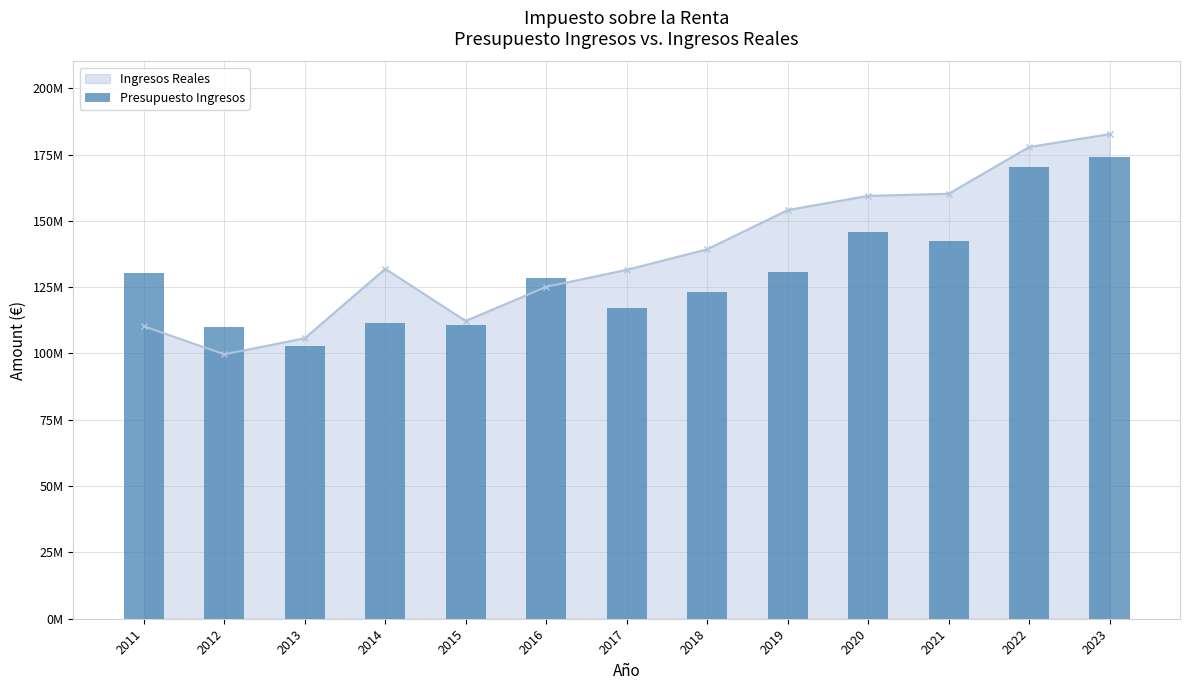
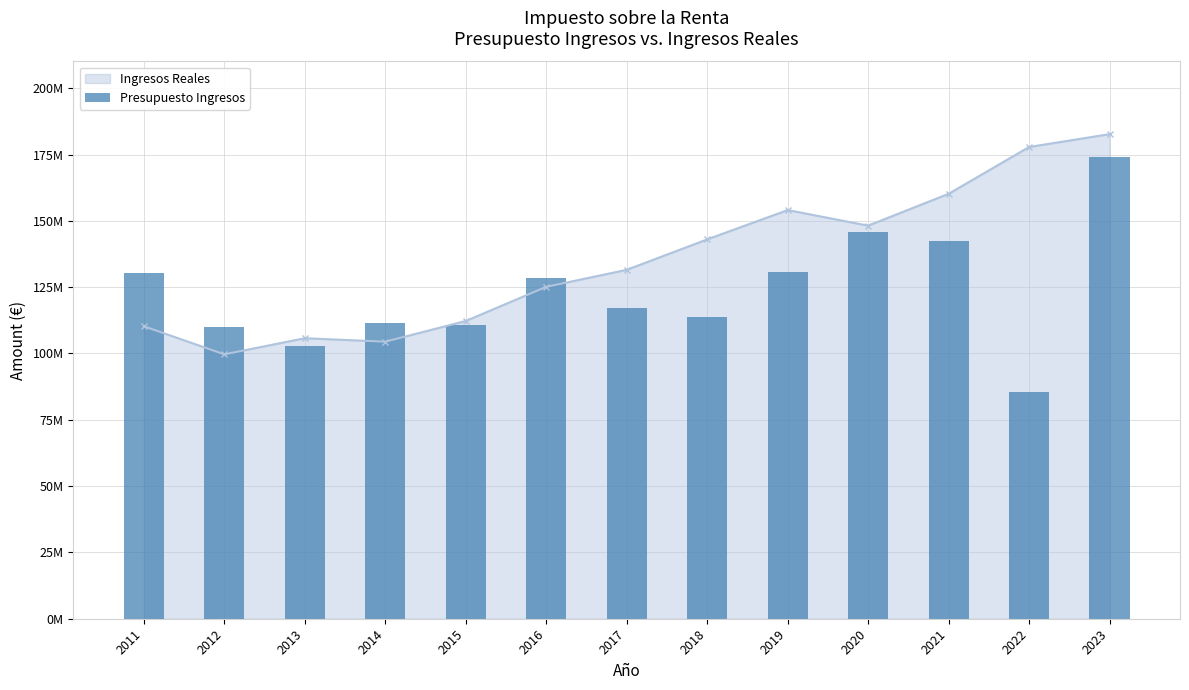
Ingresos Reales, 2014: 132000000 -> 104000000
Ingresos Reales, 2018: 139000000 -> 143000000
Presupuesto Ingresos, 2018: 123000000 -> 114000000
Ingresos Reales, 2020: 159000000 -> 148000000
Presupuesto Ingresos, 2022: 170000000 -> 86000000
